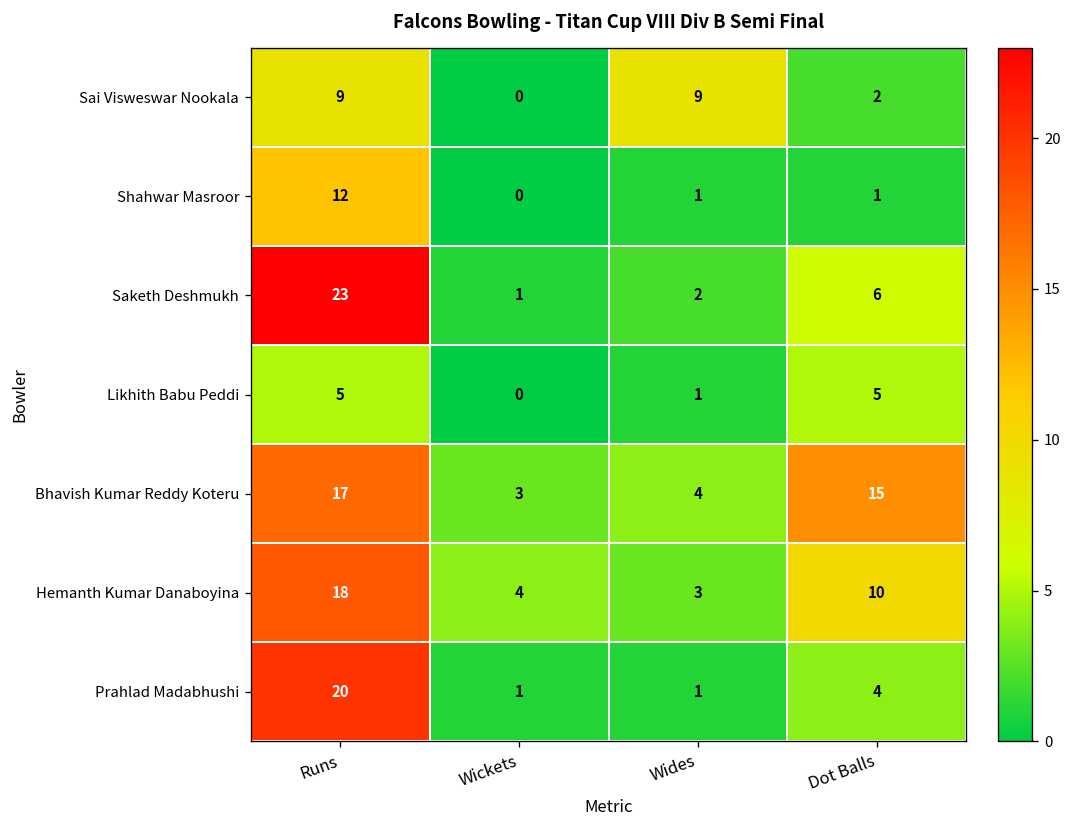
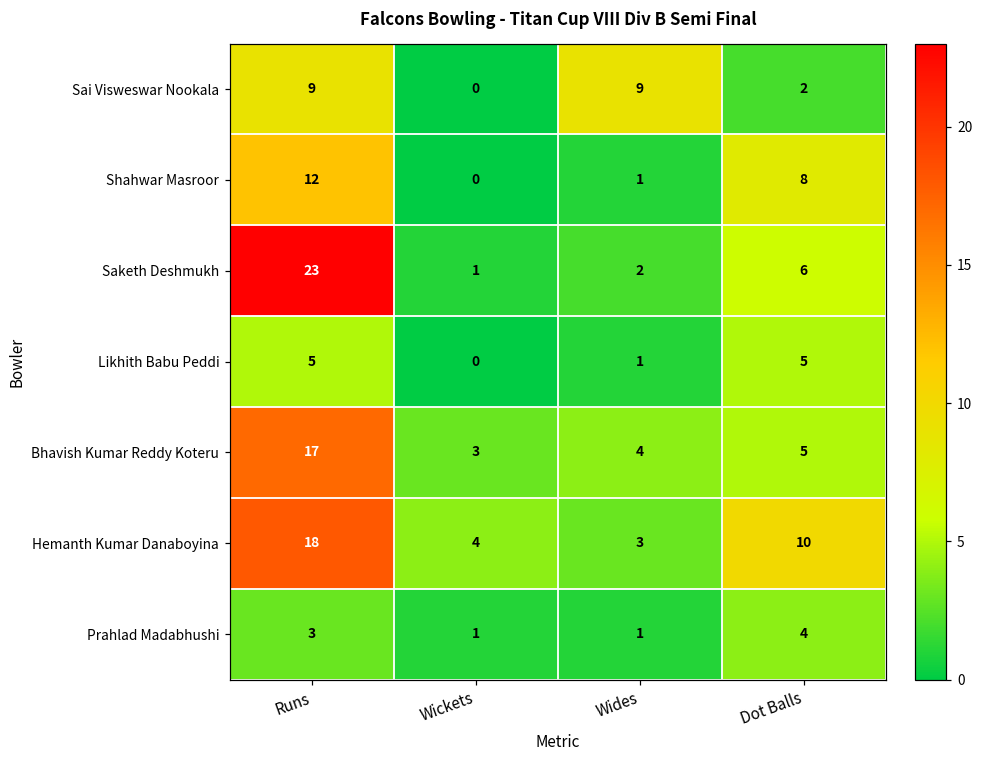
Shahwar Masroor, Dot Balls: 1 -> 8
Bhavish Kumar Reddy Koteru, Dot Balls: 15 -> 5
Prahlad Madabhushi, Runs: 20 -> 3
